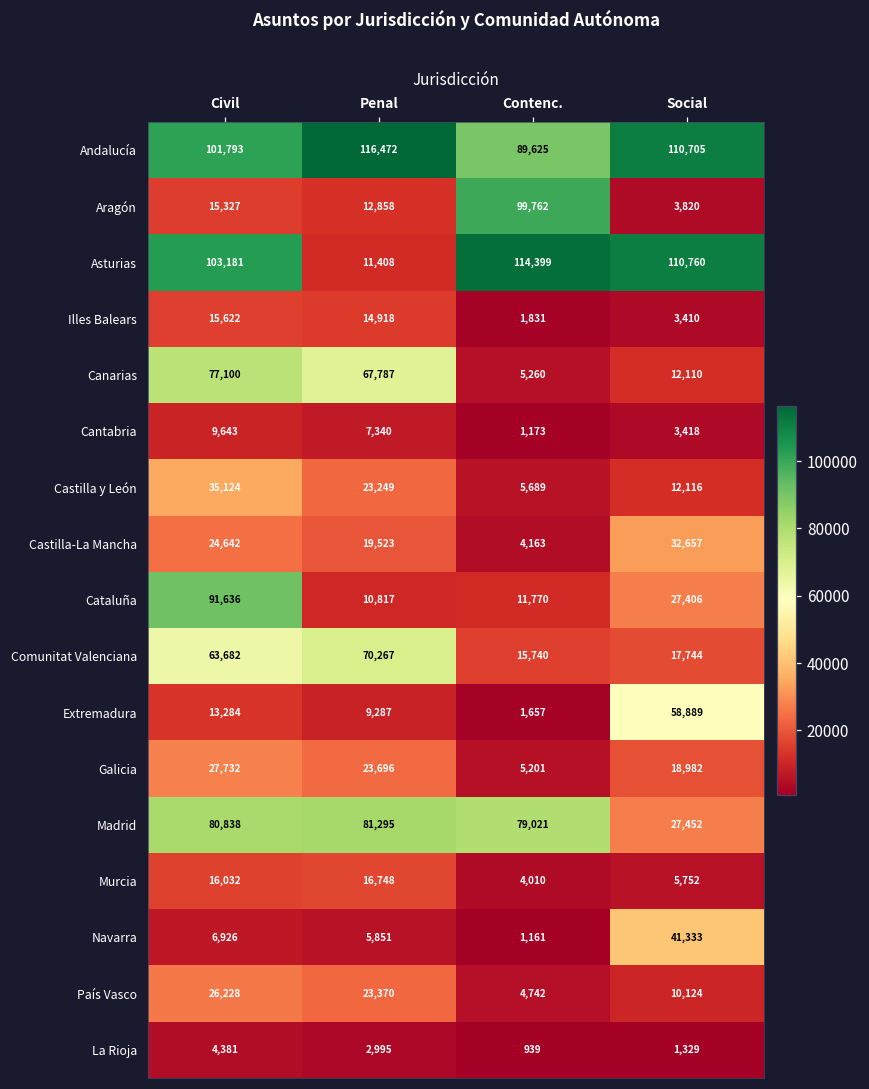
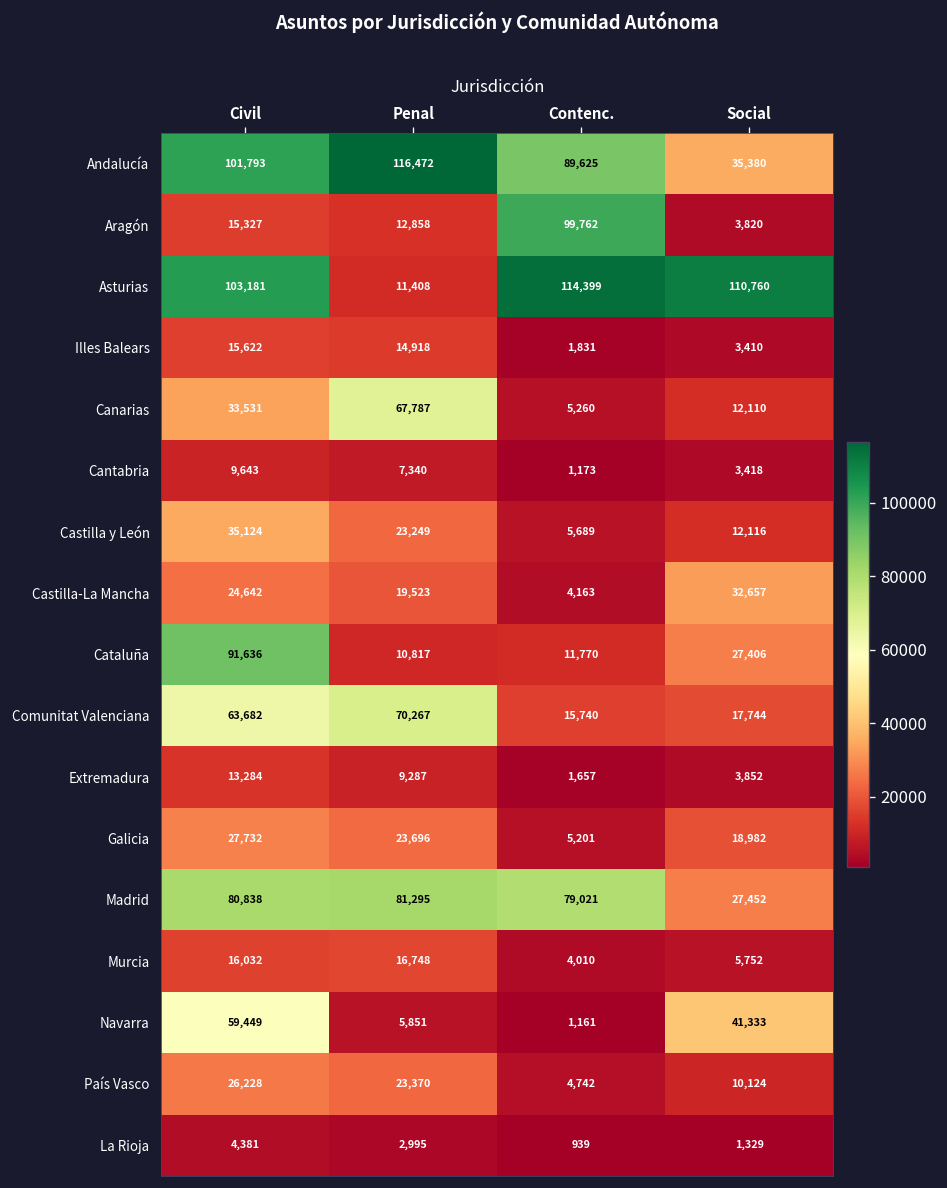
Andalucía, Social: 110,705 -> 35,380
Canarias, Civil: 77,100 -> 33,531
Extremadura, Social: 58,889 -> 3,852
Navarra, Civil: 6,926 -> 59,449
